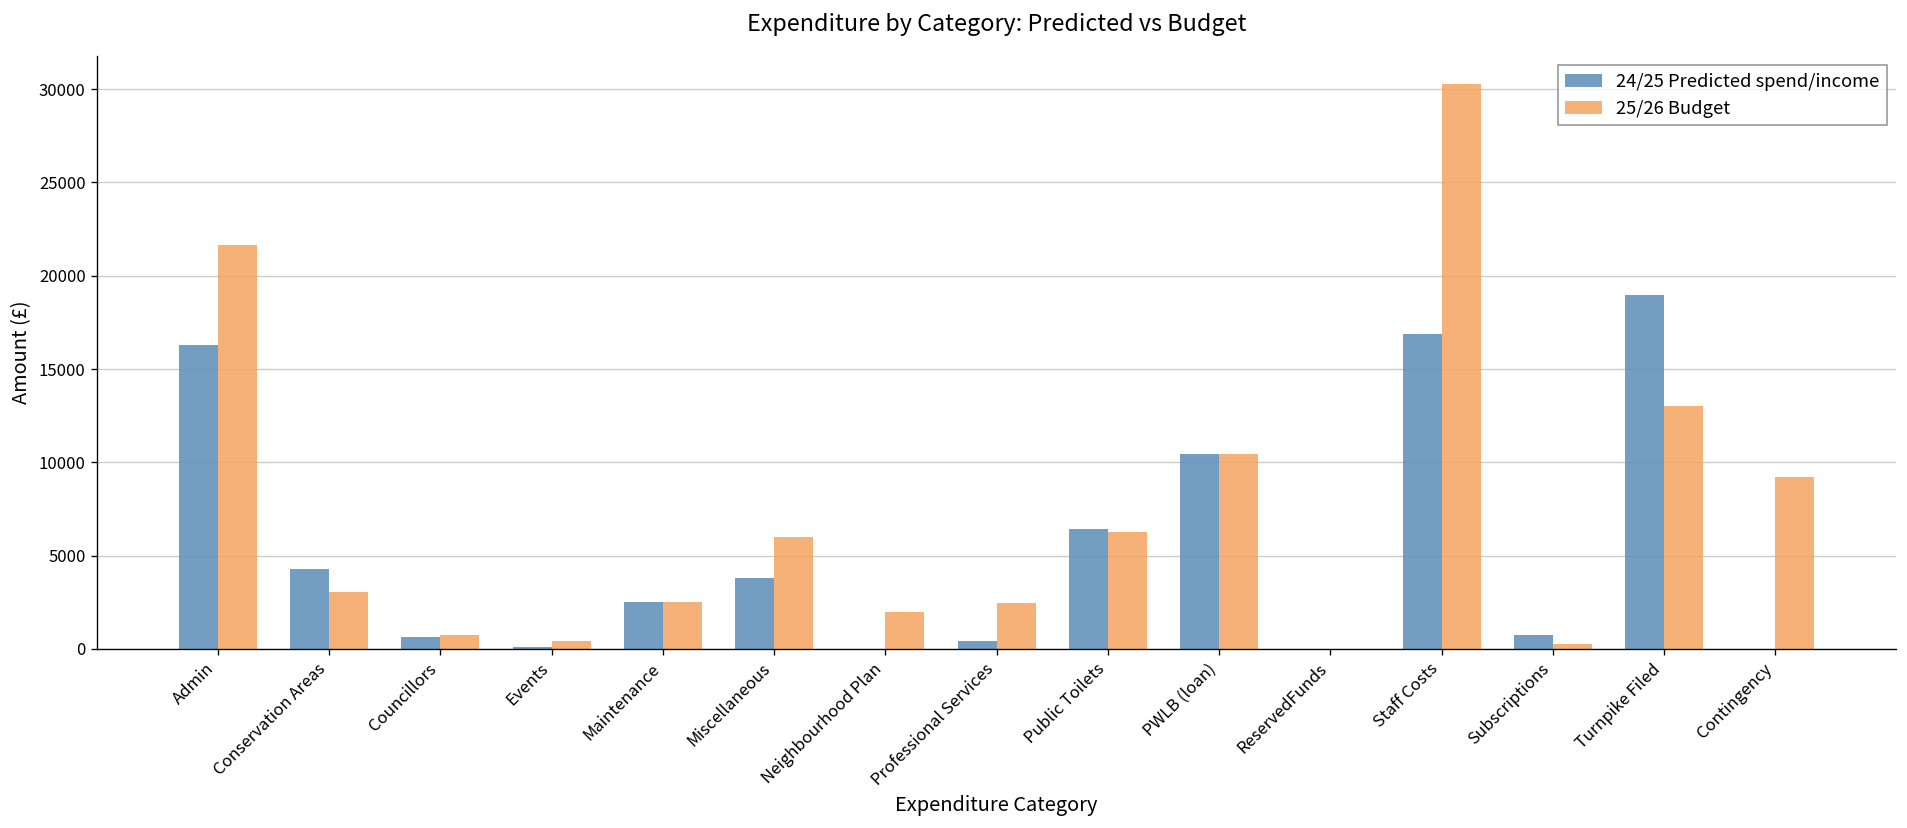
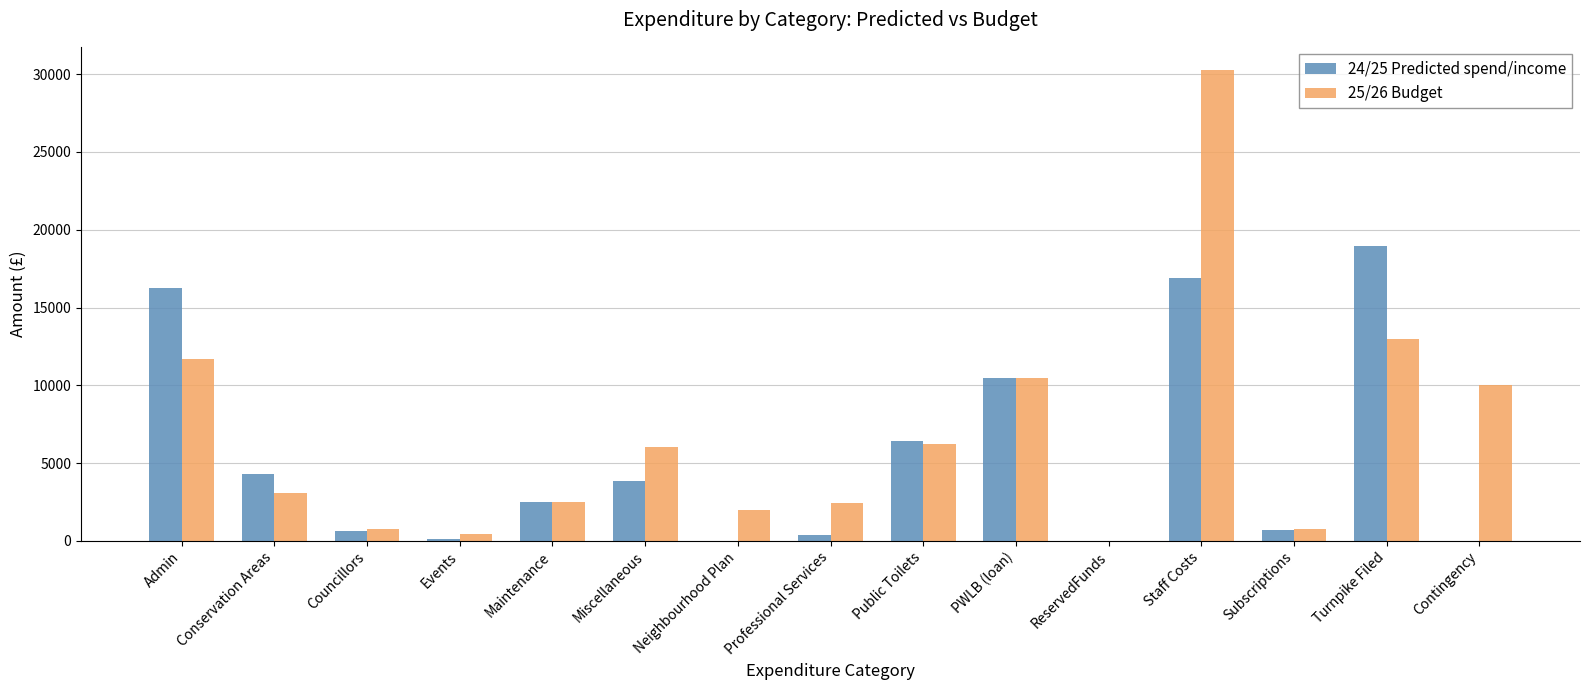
25/26 Budget, Admin: 21600 -> 11700
25/26 Budget, Subscriptions: 300 -> 800
25/26 Budget, Contingency: 9200 -> 10000
